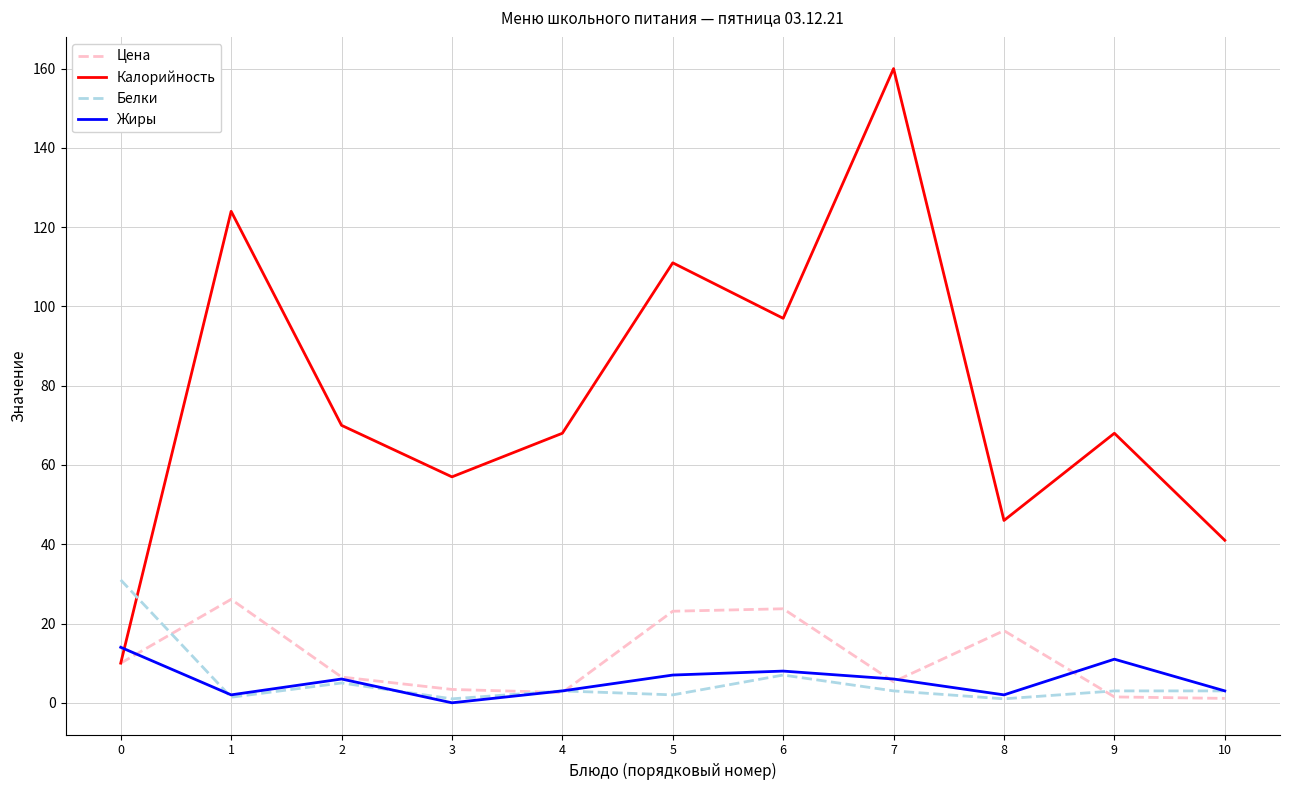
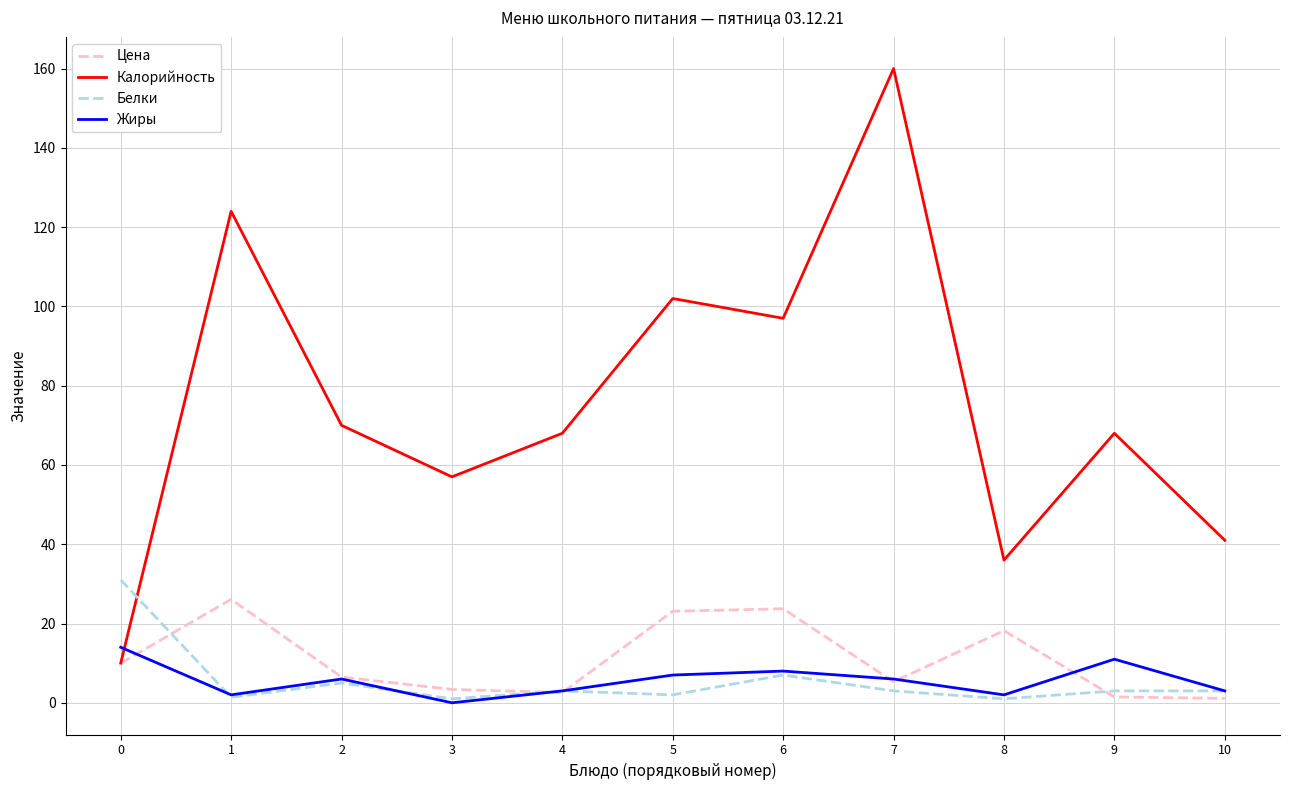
Калорийность, 5: 111 -> 102
Калорийность, 8: 46 -> 36
